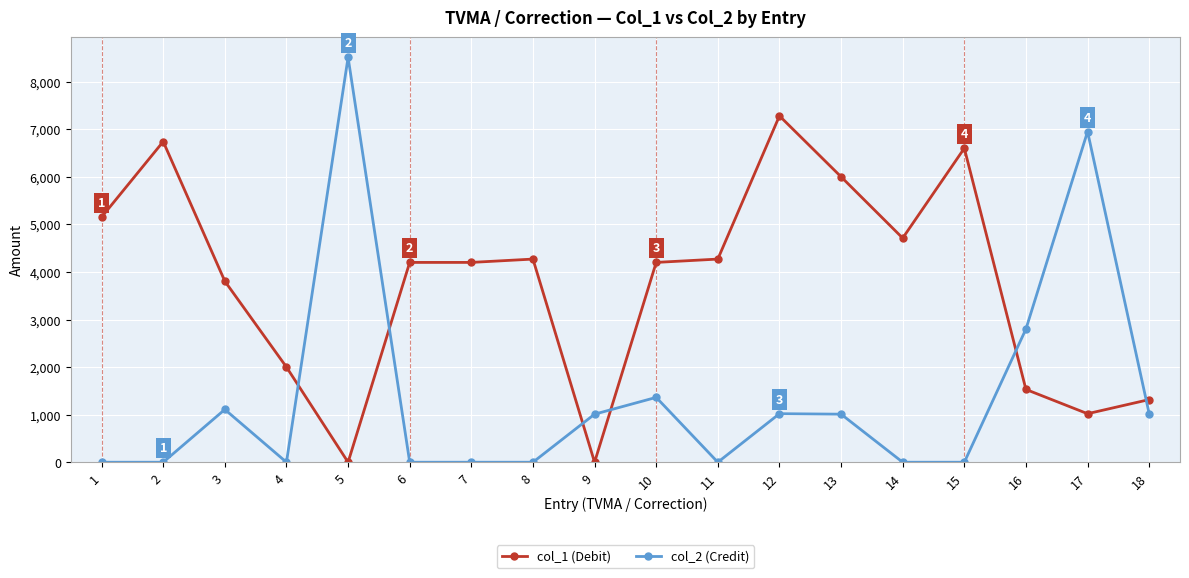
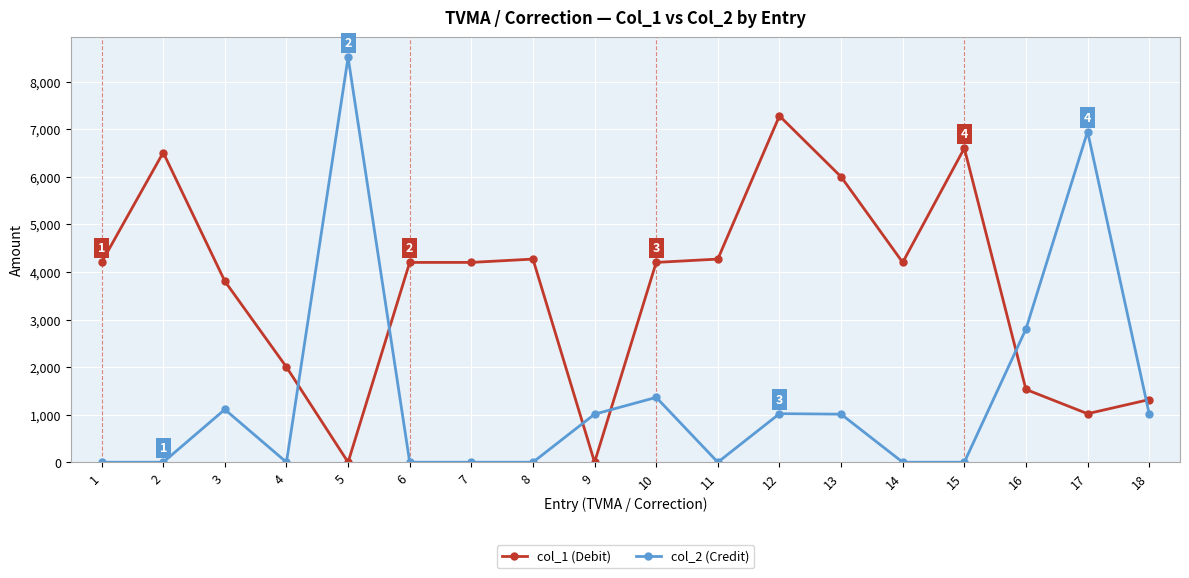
col_1 (Debit), 1: 5,200 -> 4,200
col_1 (Debit), 2: 6,700 -> 6,500
col_1 (Debit), 14: 4,700 -> 4,200
